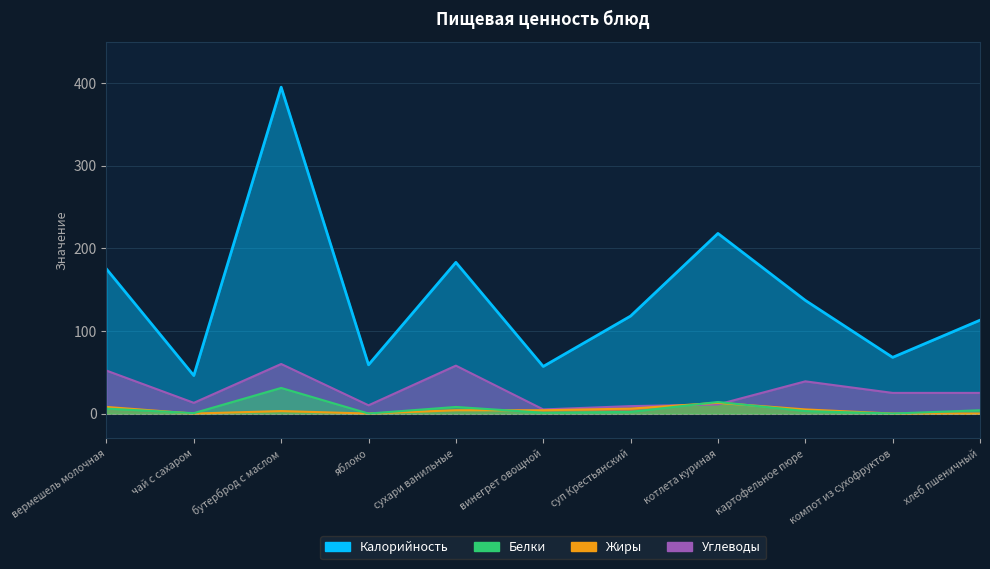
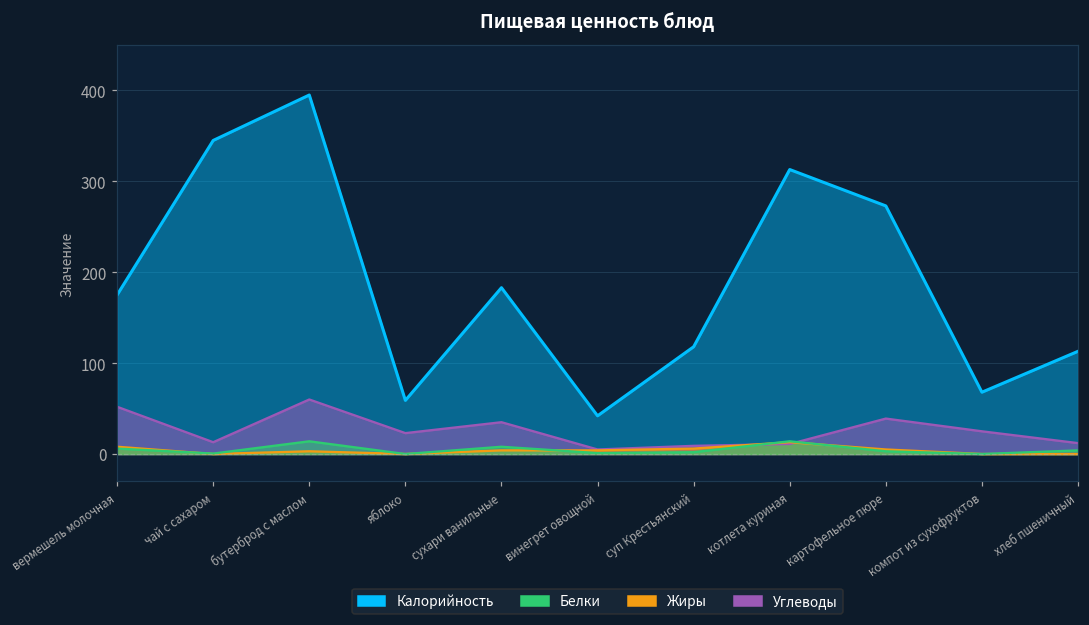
Калорийность, чай с сахаром: 50 -> 350
Белки, бутерброд с маслом: 30 -> 10
Углеводы, яблоко: 10 -> 20
Углеводы, сухари ванильные: 60 -> 40
Калорийность, винегрет овощной: 60 -> 40
Калорийность, котлета куриная: 220 -> 310
Калорийность, картофельное пюре: 140 -> 270
Углеводы, хлеб пшеничный: 30 -> 10
